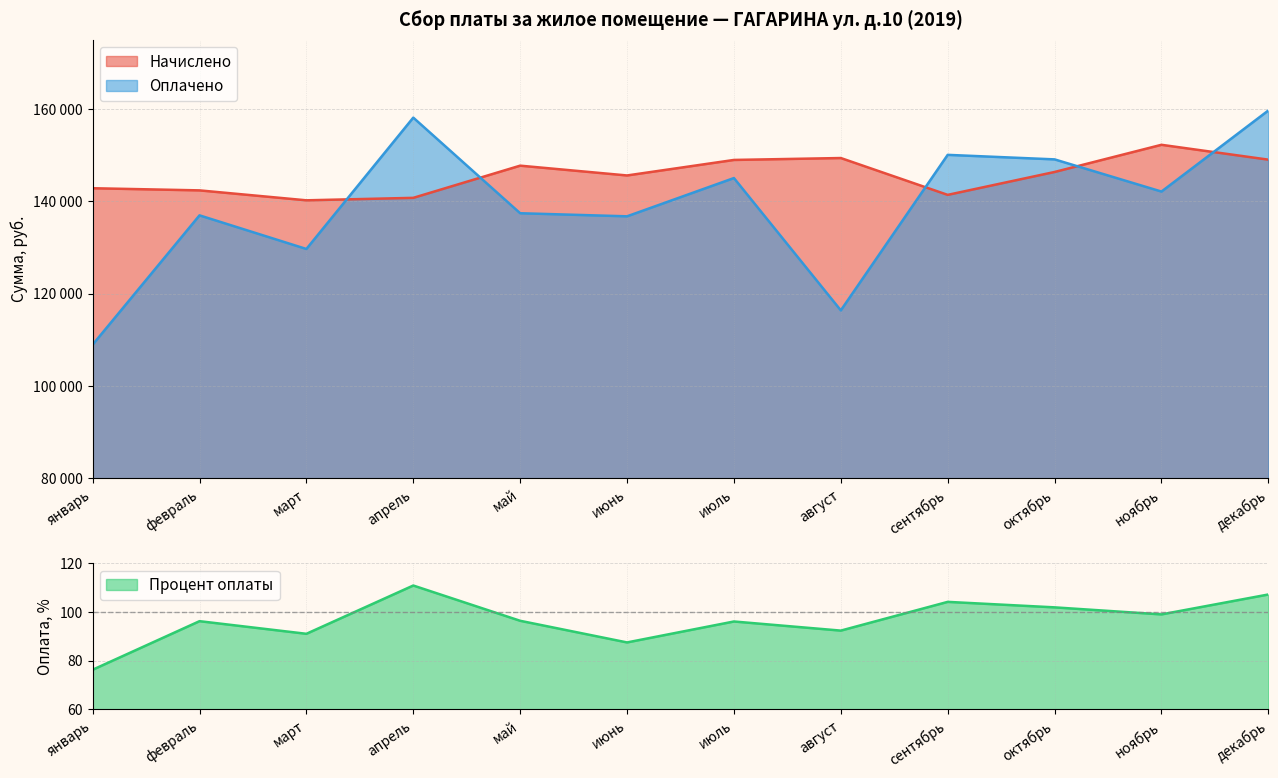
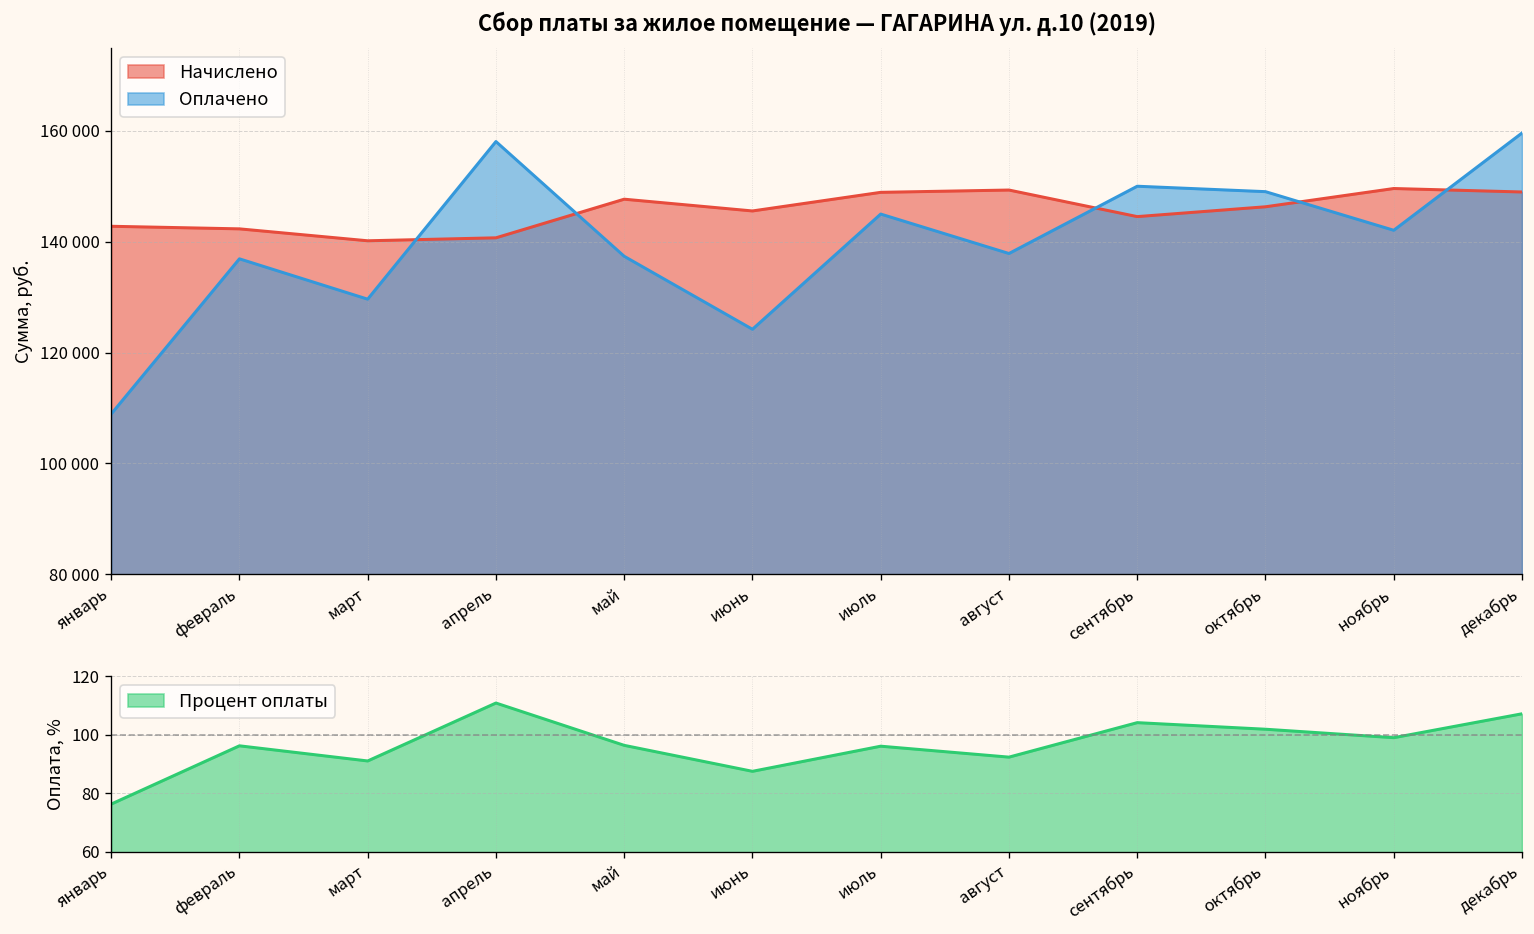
Сбор платы за жилое помещение — ГАГАРИНА ул. д.10 (2019), Оплачено, июнь: 137000 -> 124000
Сбор платы за жилое помещение — ГАГАРИНА ул. д.10 (2019), Оплачено, август: 116000 -> 138000
Сбор платы за жилое помещение — ГАГАРИНА ул. д.10 (2019), Начислено, сентябрь: 141000 -> 145000
Сбор платы за жилое помещение — ГАГАРИНА ул. д.10 (2019), Начислено, ноябрь: 152000 -> 150000
